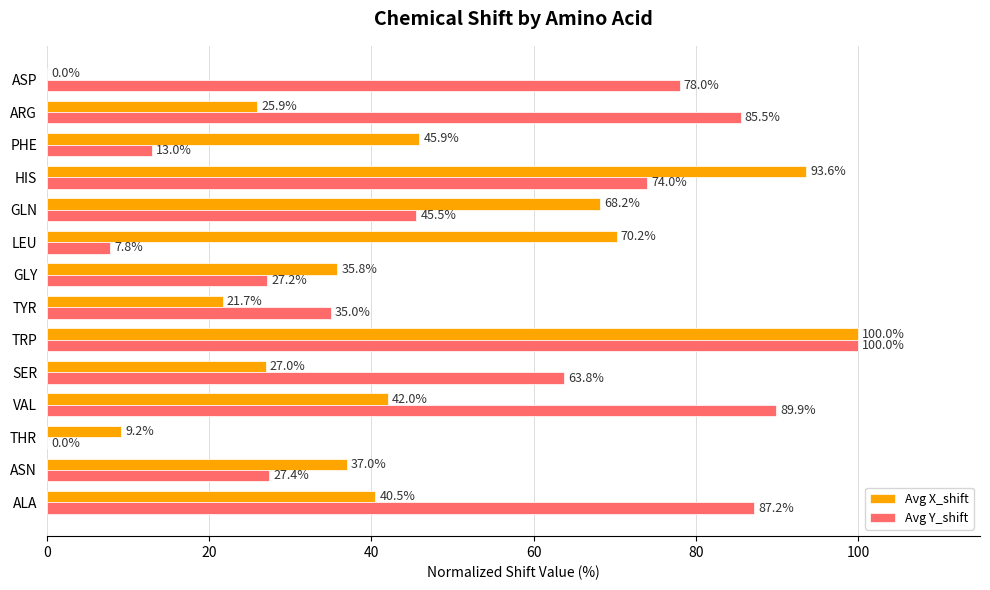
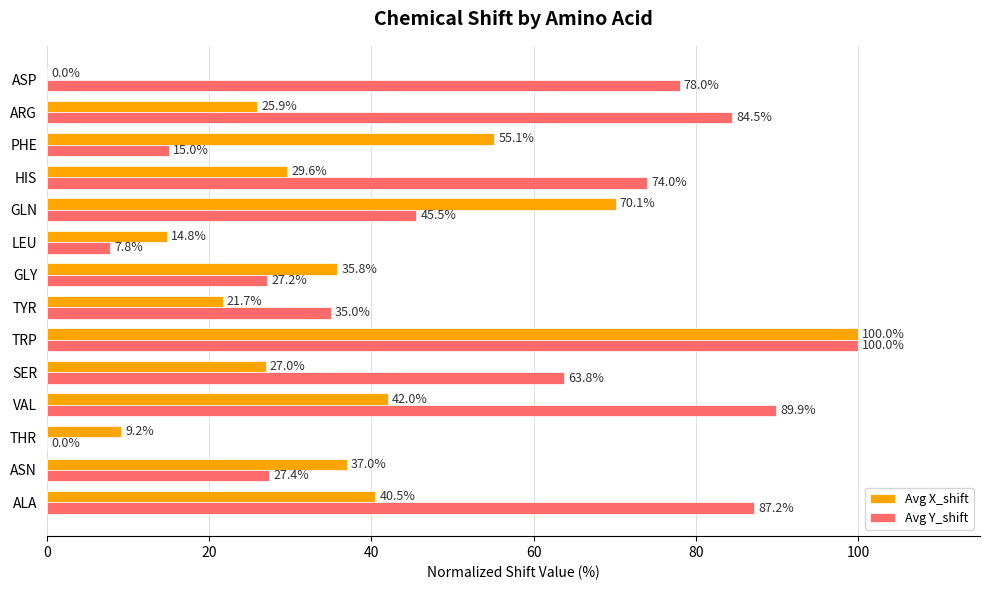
Avg Y_shift, ARG: 85.5% -> 84.5%
Avg X_shift, PHE: 45.9% -> 55.1%
Avg Y_shift, PHE: 13.0% -> 15.0%
Avg X_shift, HIS: 93.6% -> 29.6%
Avg X_shift, GLN: 68.2% -> 70.1%
Avg X_shift, LEU: 70.2% -> 14.8%
